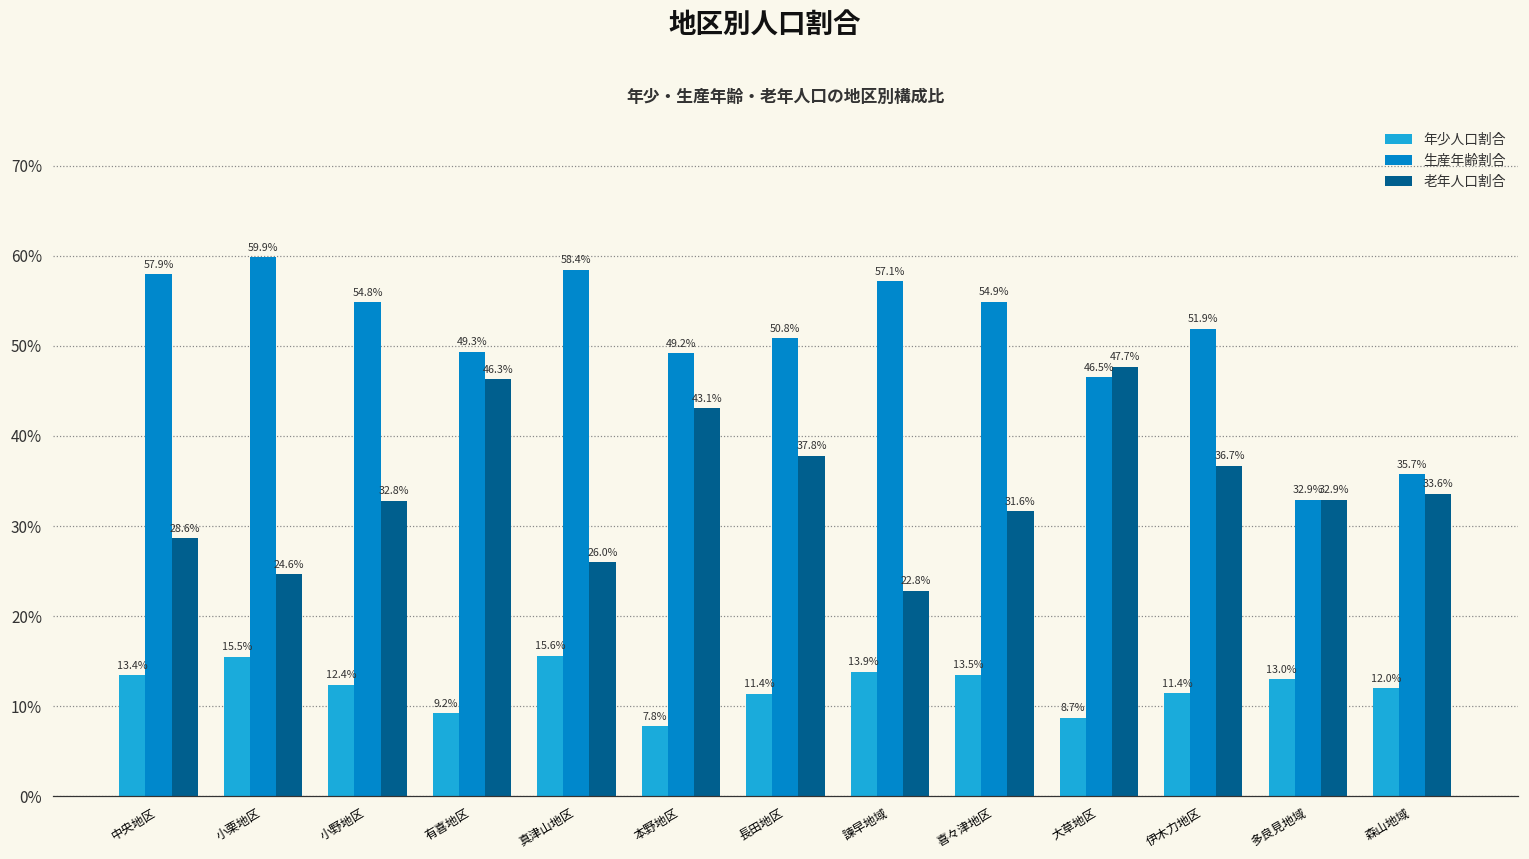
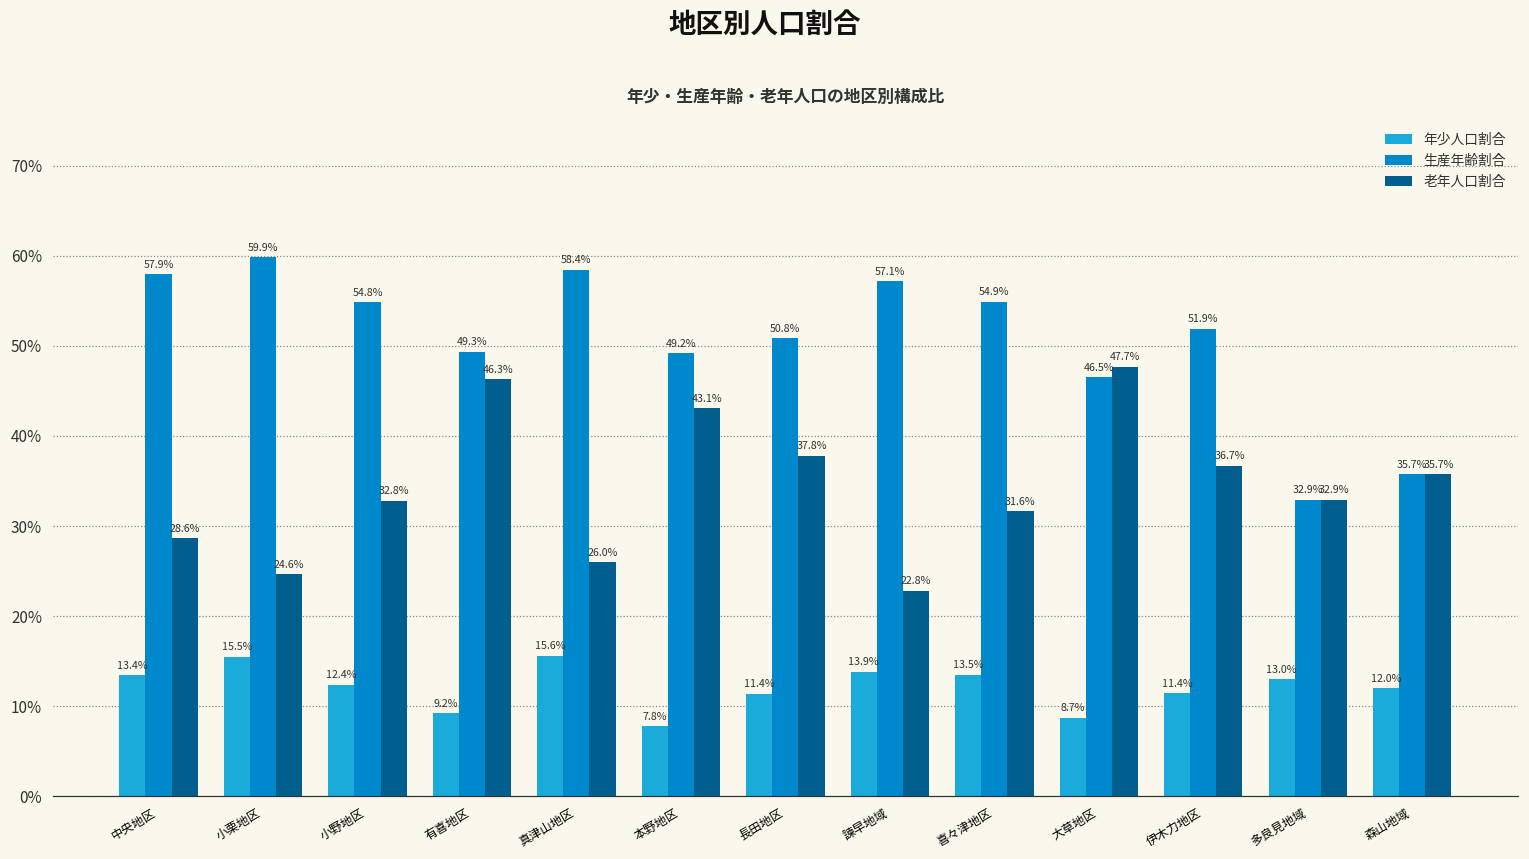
老年人口割合, 森山地域: 33.6% -> 35.7%
